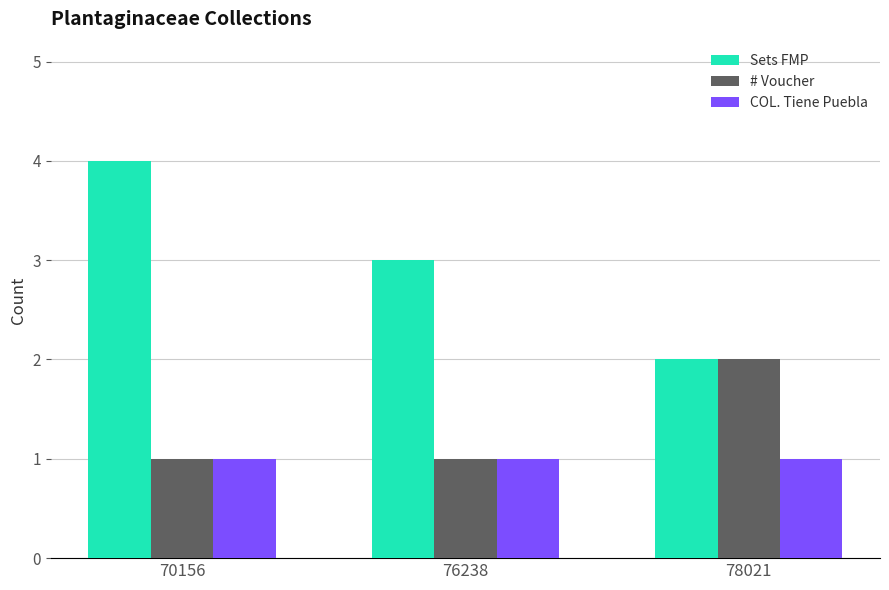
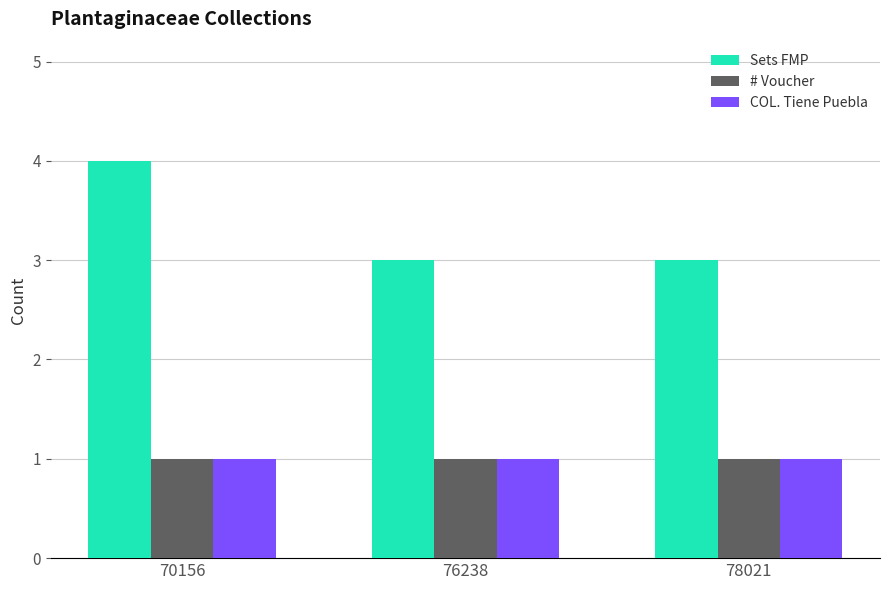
Sets FMP, 78021: 2 -> 3
# Voucher, 78021: 2 -> 1
